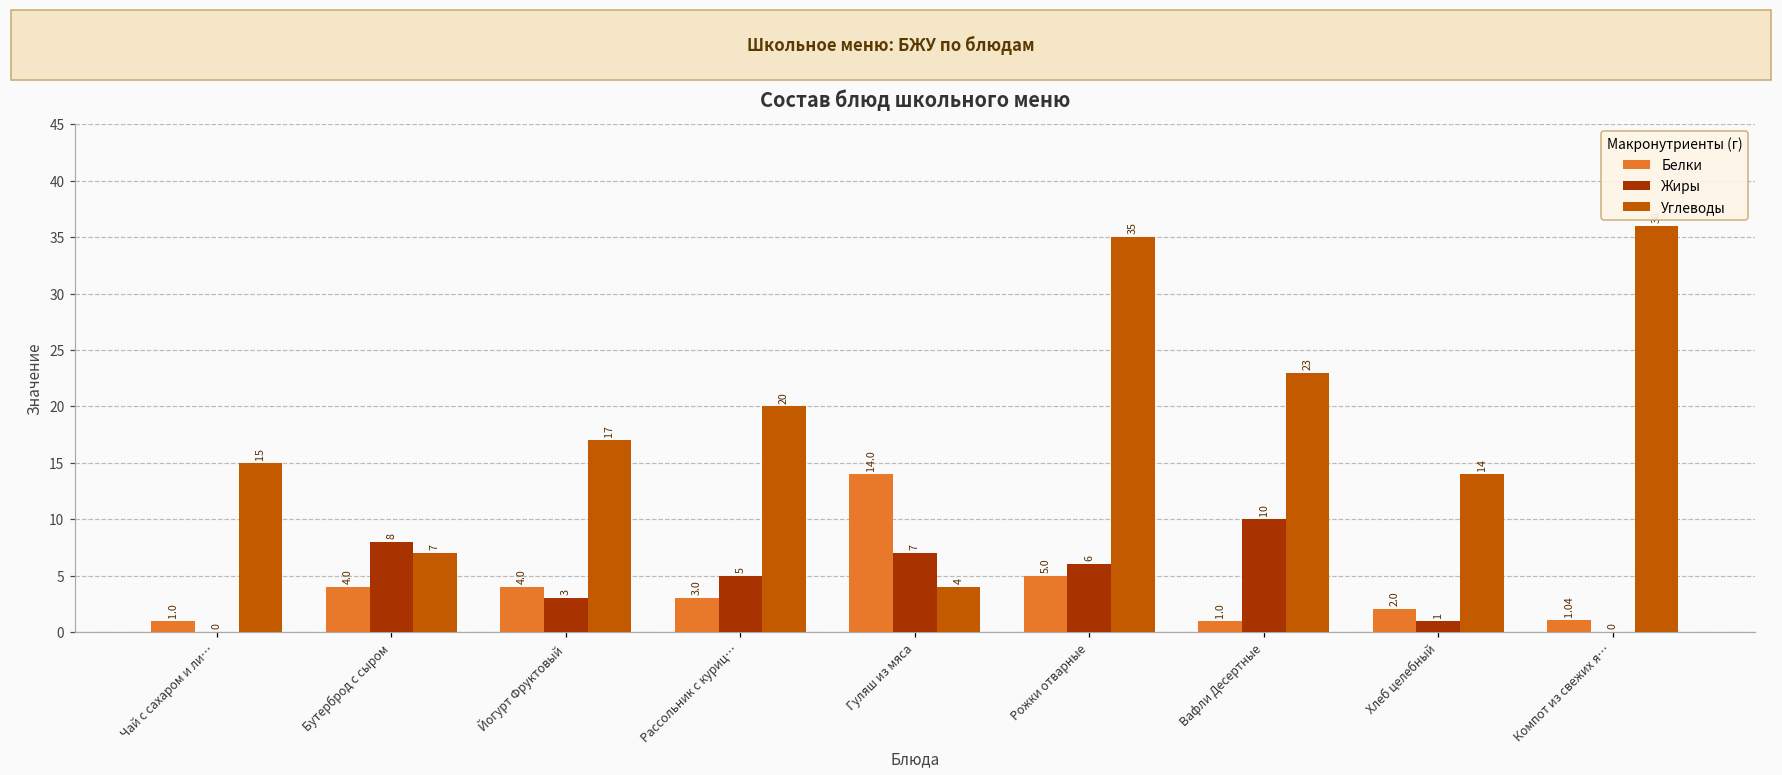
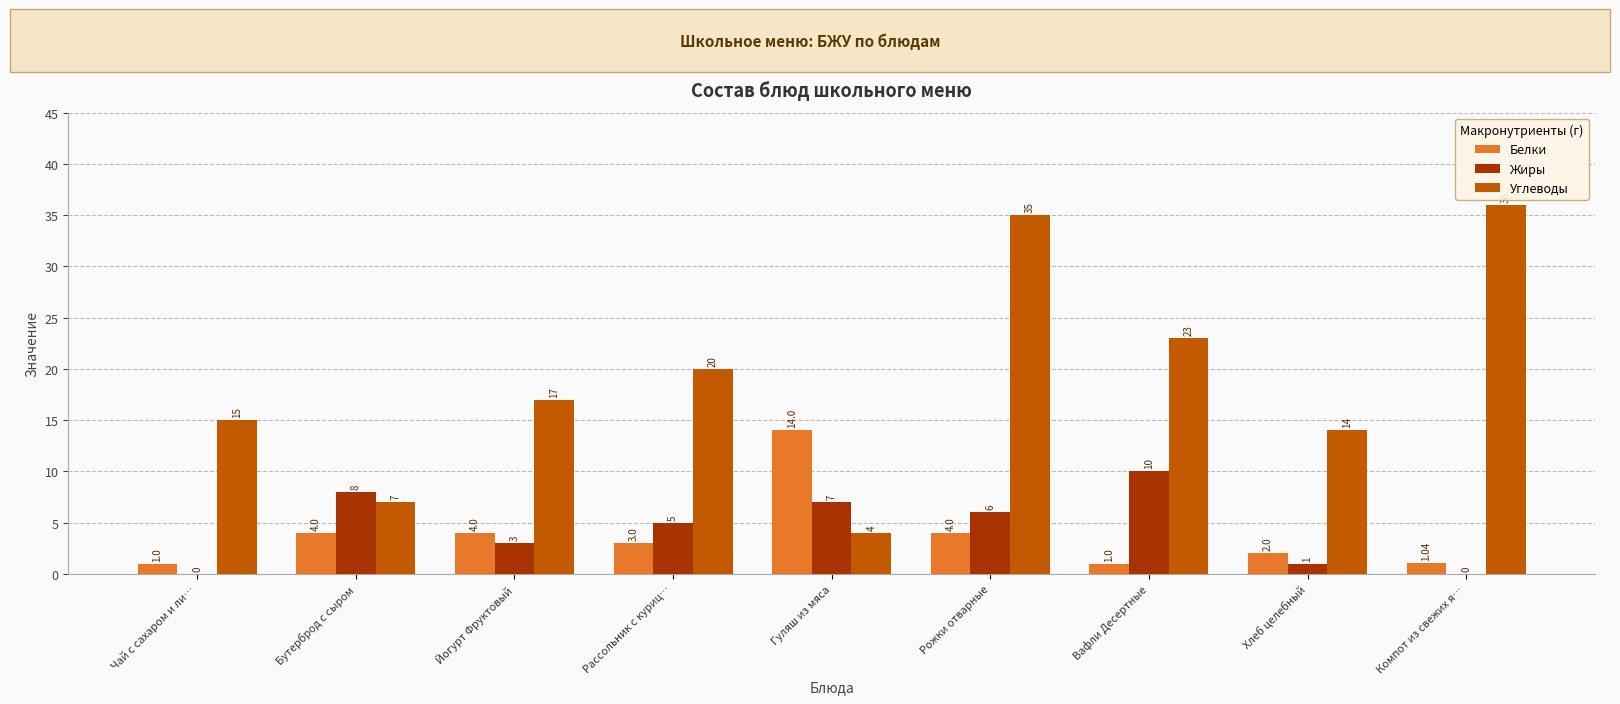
Белки, Рожки отварные: 5.0 -> 4.0
